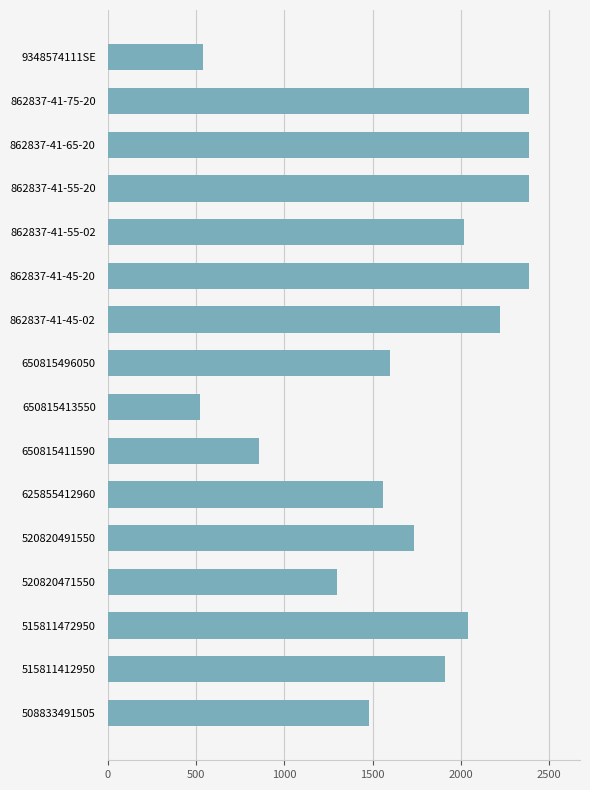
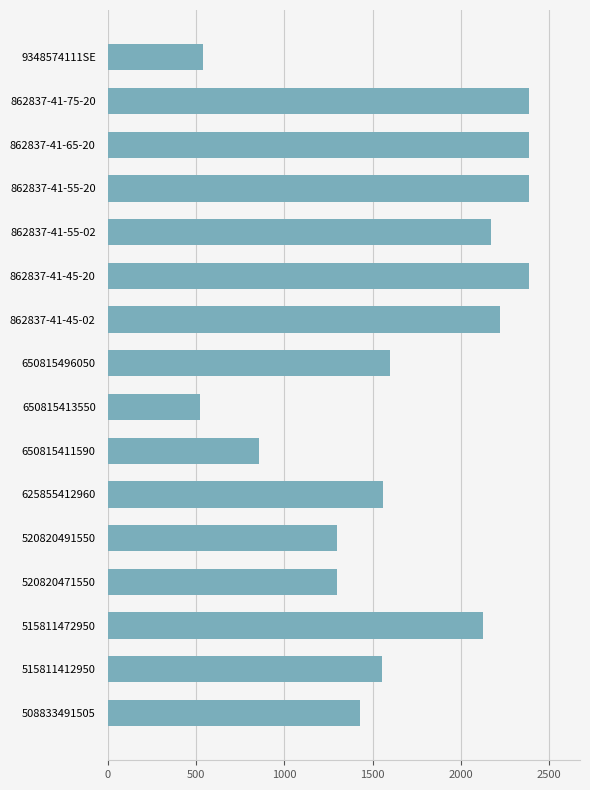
862837-41-55-02: 2020 -> 2170
520820491550: 1740 -> 1300
515811472950: 2040 -> 2120
515811412950: 1910 -> 1560
508833491505: 1480 -> 1430
